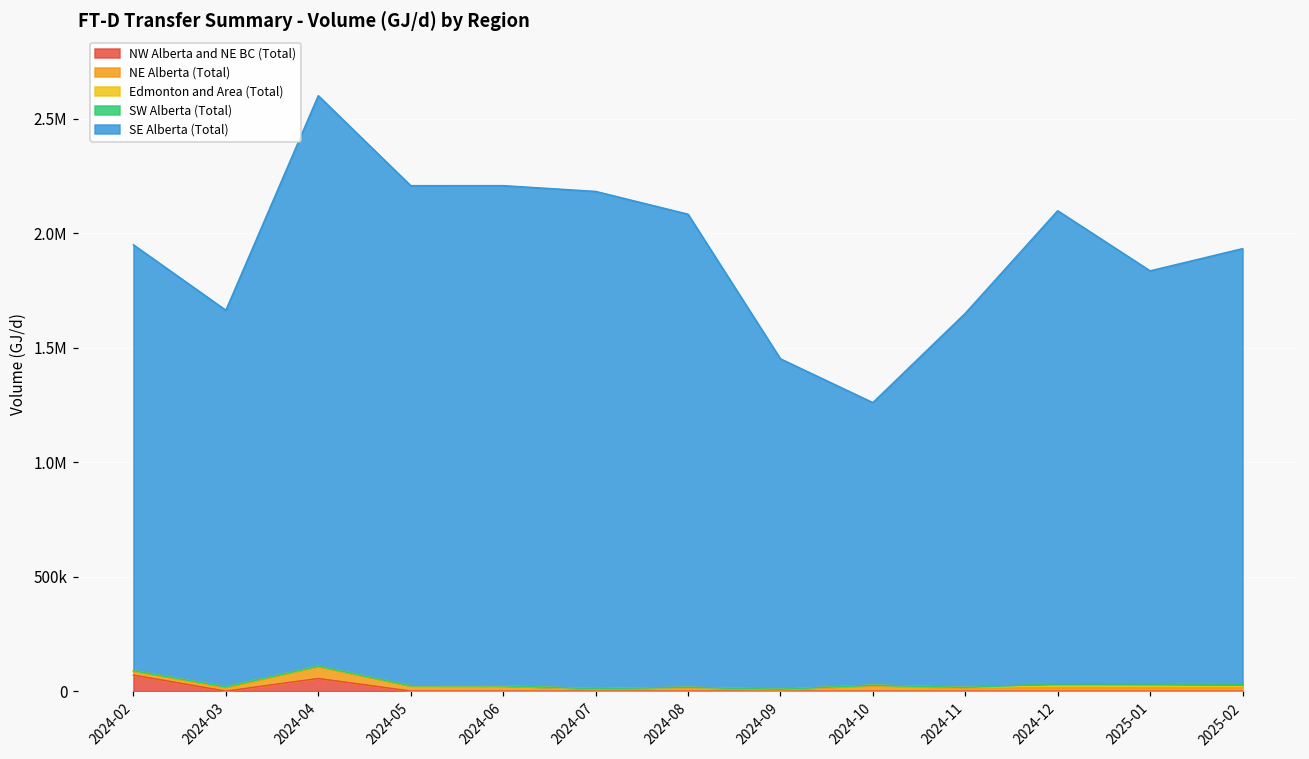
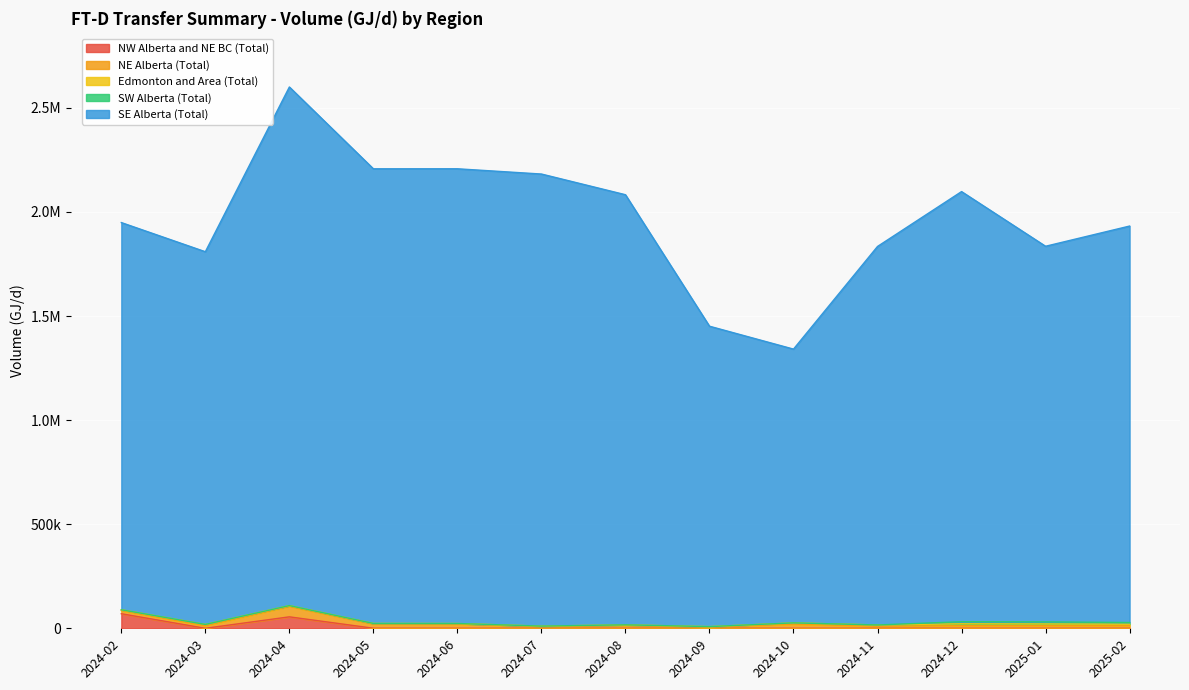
SE Alberta (Total), 2024-03: 1640000 -> 1790000
SE Alberta (Total), 2024-10: 1230000 -> 1320000
SE Alberta (Total), 2024-11: 1630000 -> 1820000
